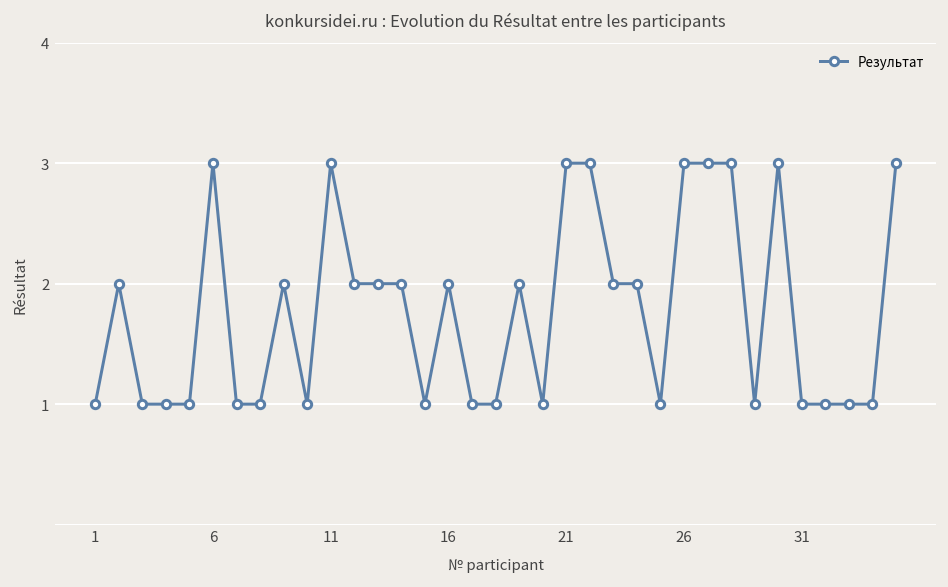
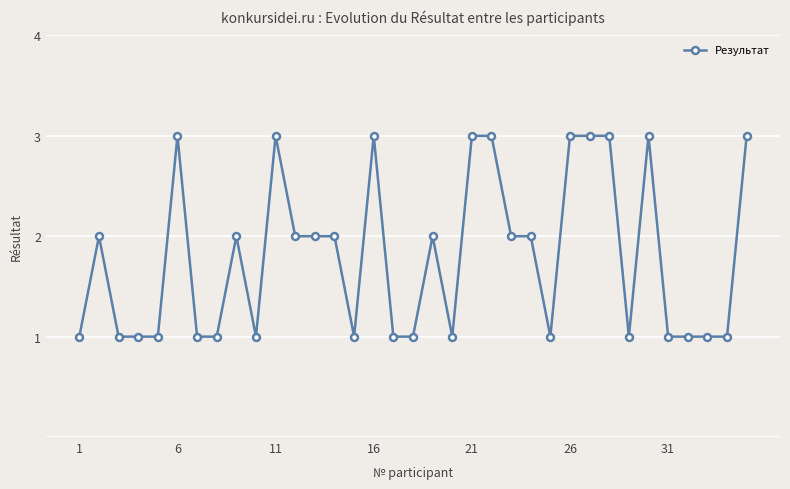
16: 2 -> 3
